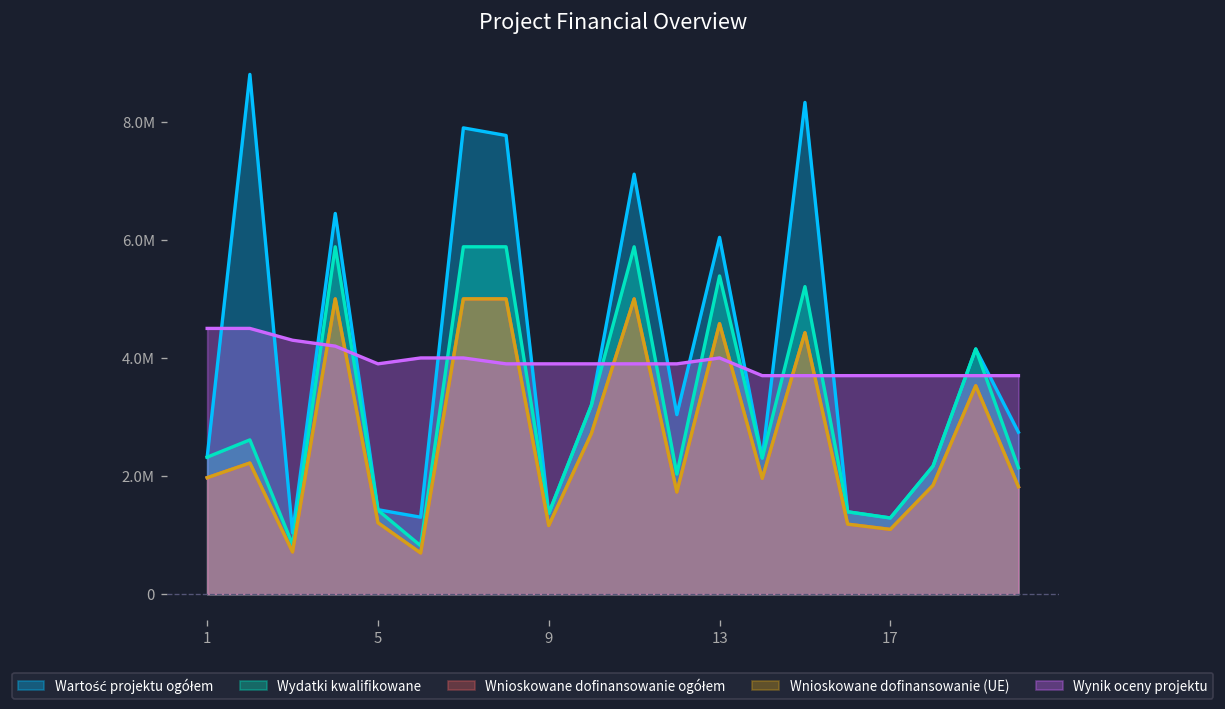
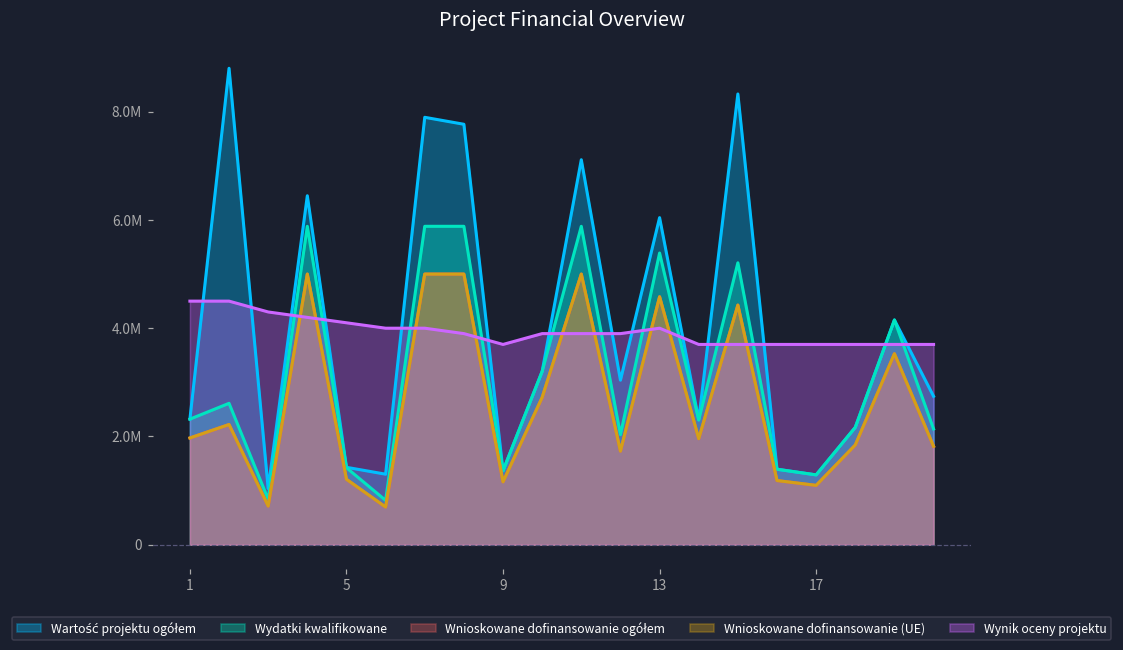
Wynik oceny projektu, 5: 3900000 -> 4100000
Wynik oceny projektu, 9: 3900000 -> 3700000
